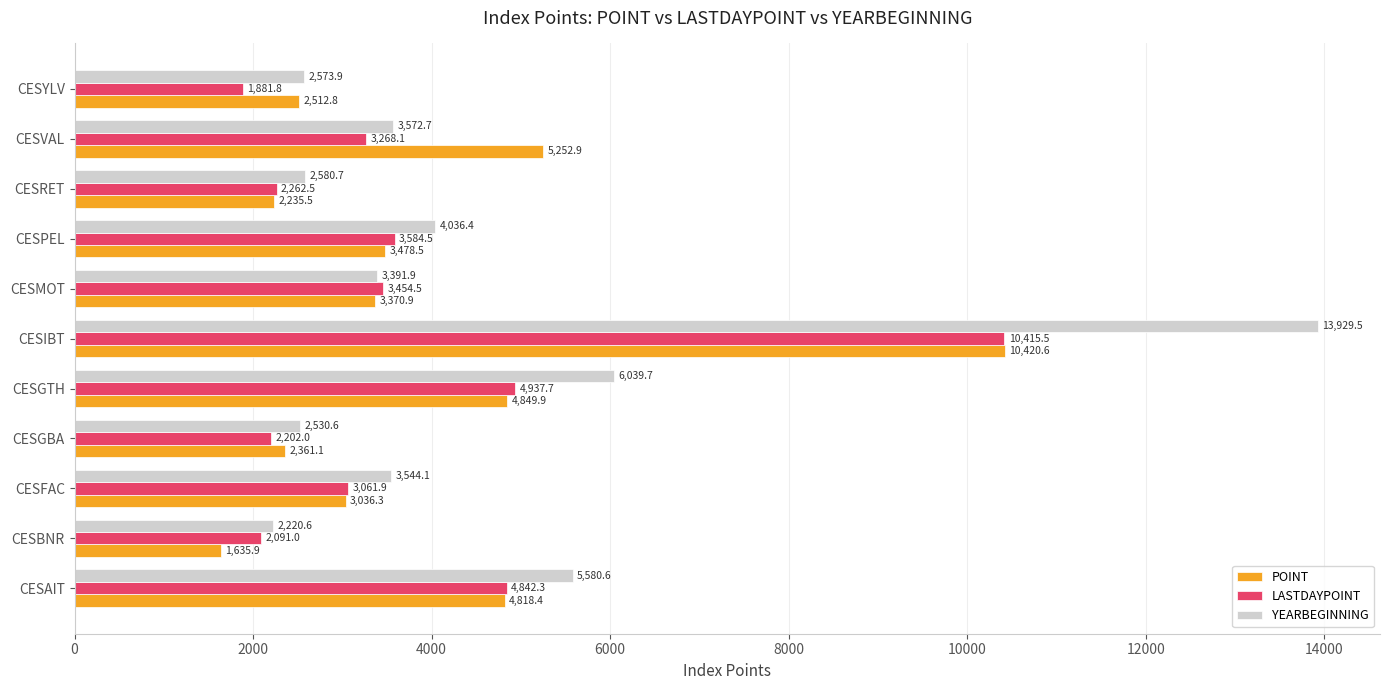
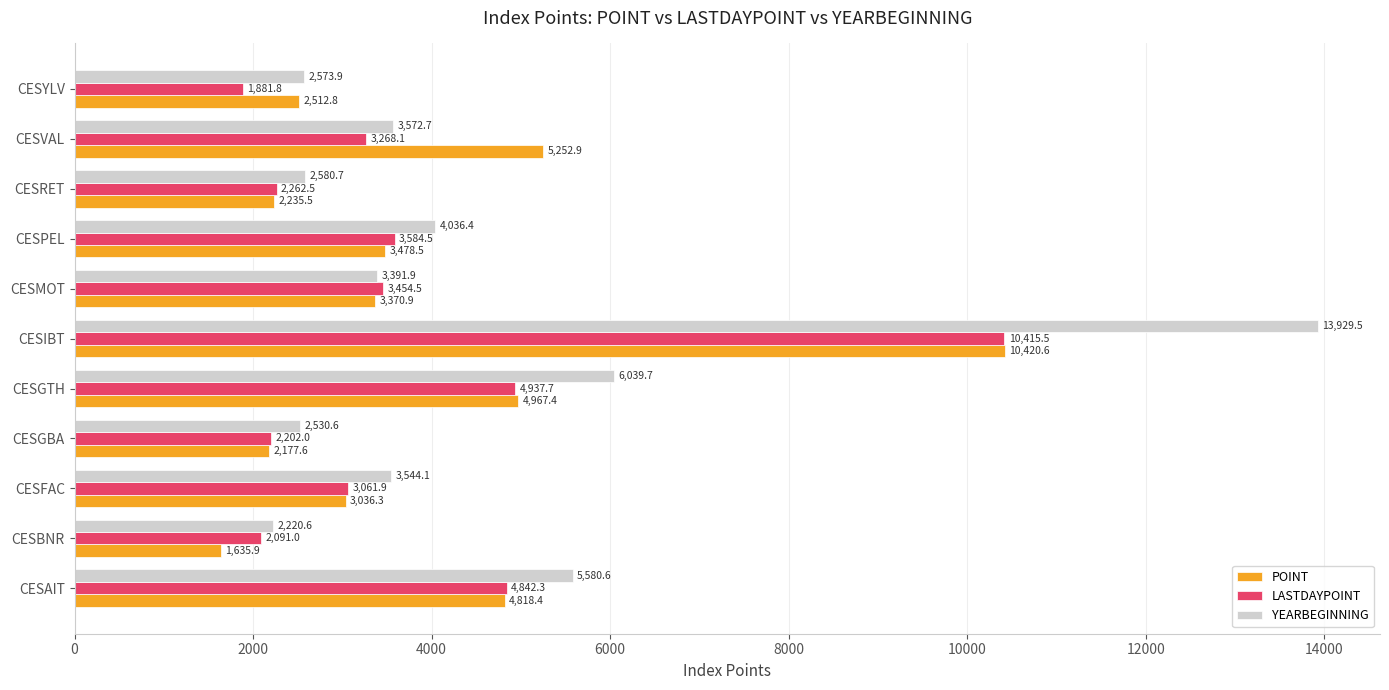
POINT, CESGTH: 4,849.9 -> 4,967.4
POINT, CESGBA: 2,361.1 -> 2,177.6
